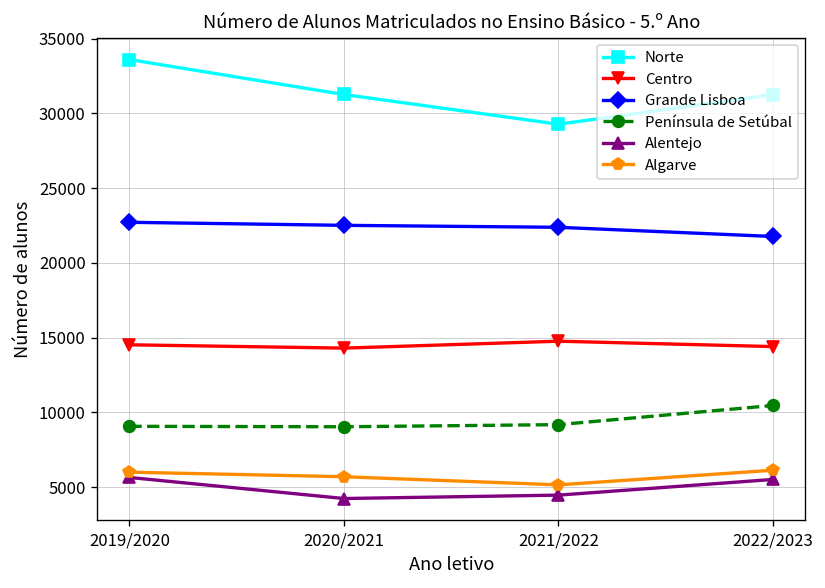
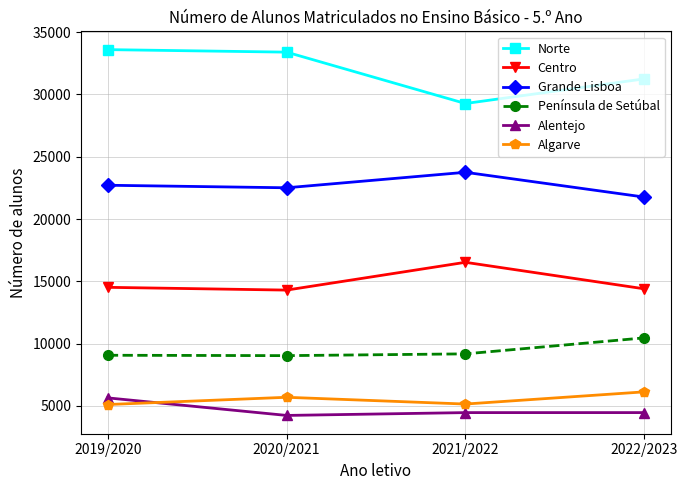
Algarve, 2019/2020: 6000 -> 5100
Norte, 2020/2021: 31300 -> 33400
Centro, 2021/2022: 14800 -> 16500
Grande Lisboa, 2021/2022: 22400 -> 23800
Alentejo, 2022/2023: 5500 -> 4500
